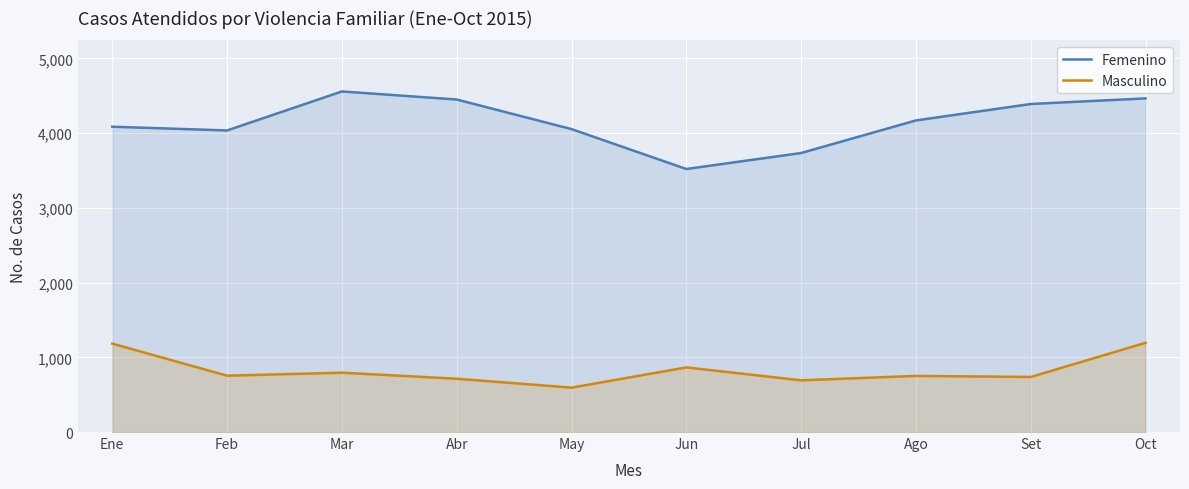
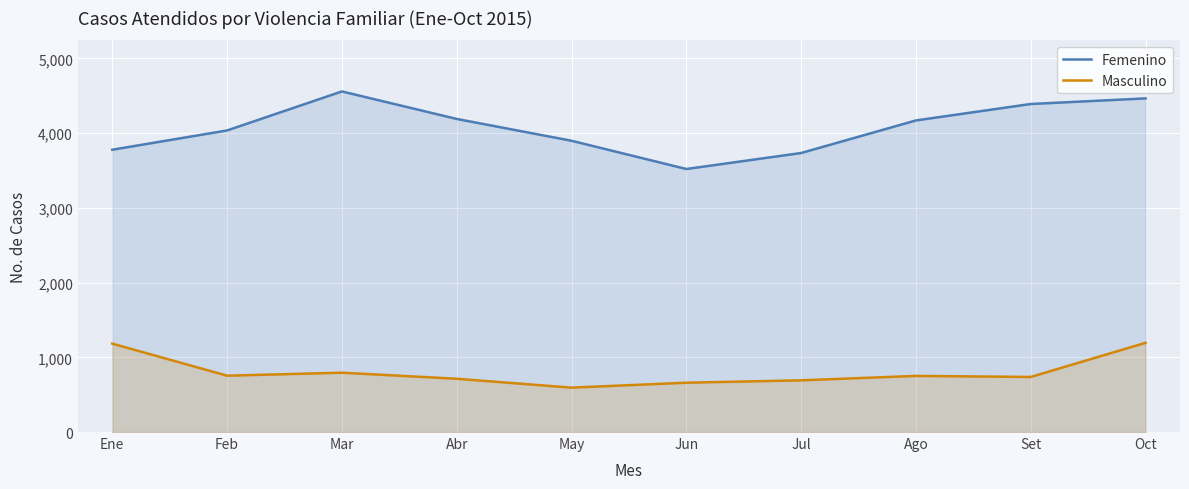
Femenino, Ene: 4,100 -> 3,800
Femenino, Abr: 4,500 -> 4,200
Femenino, May: 4,100 -> 3,900
Masculino, Jun: 900 -> 700
